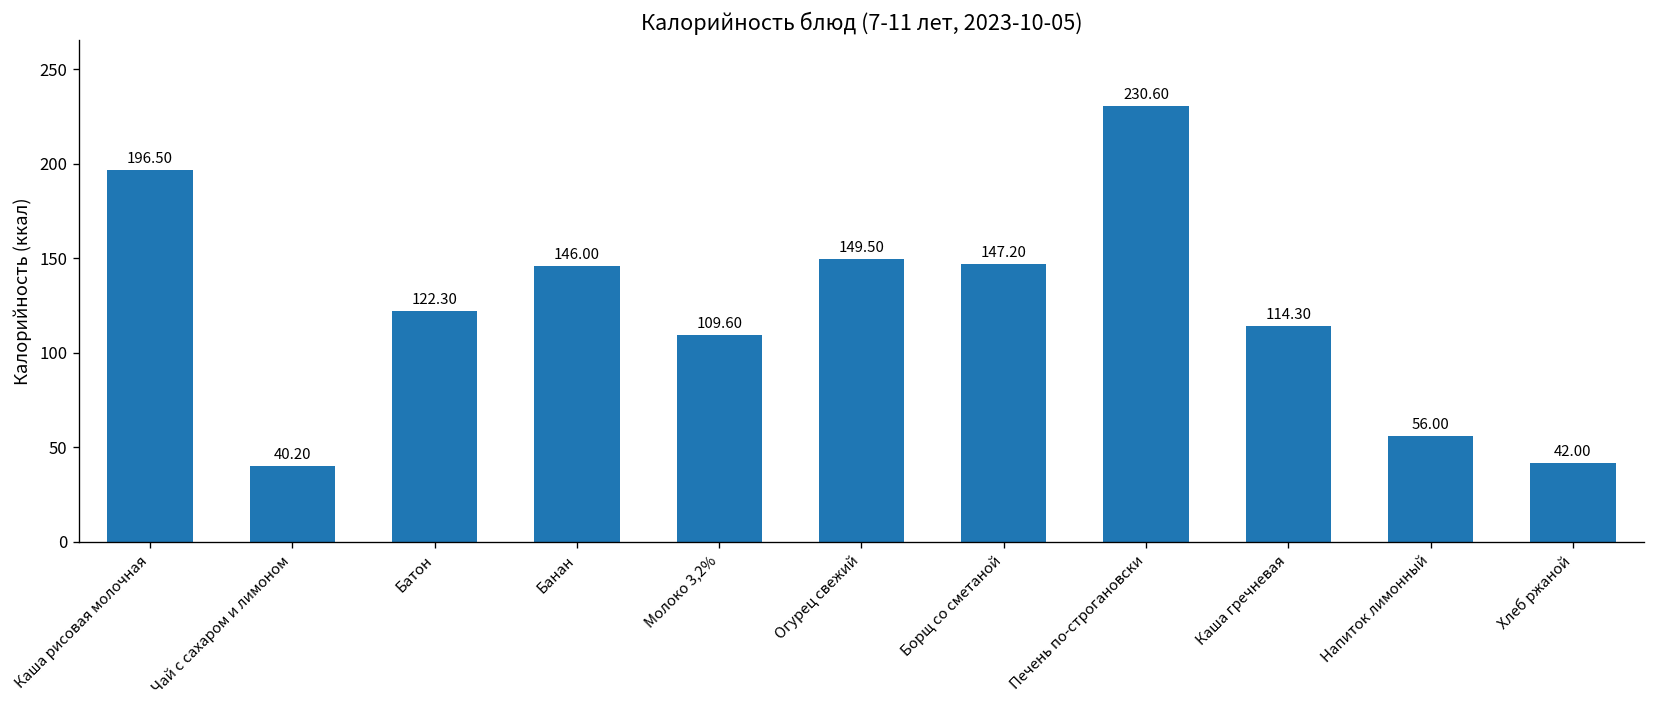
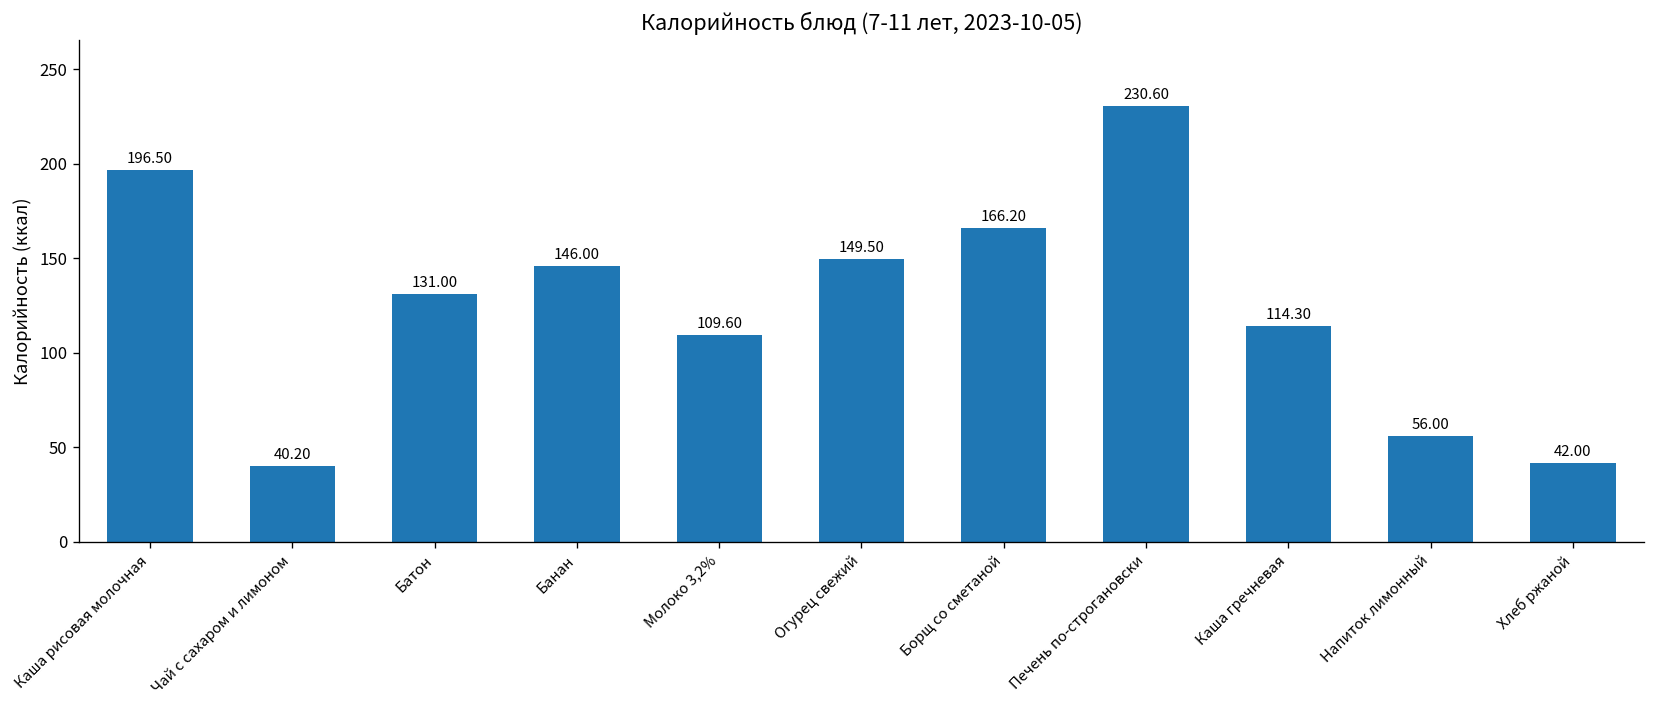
Батон: 122.30 -> 131.00
Борщ со сметаной: 147.20 -> 166.20
